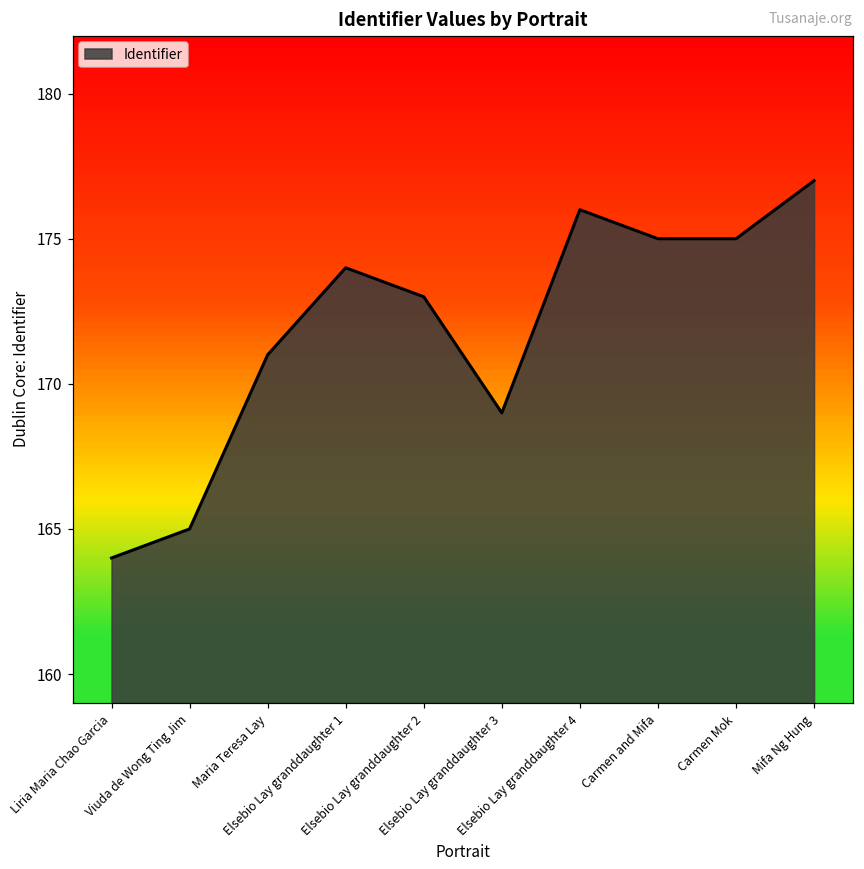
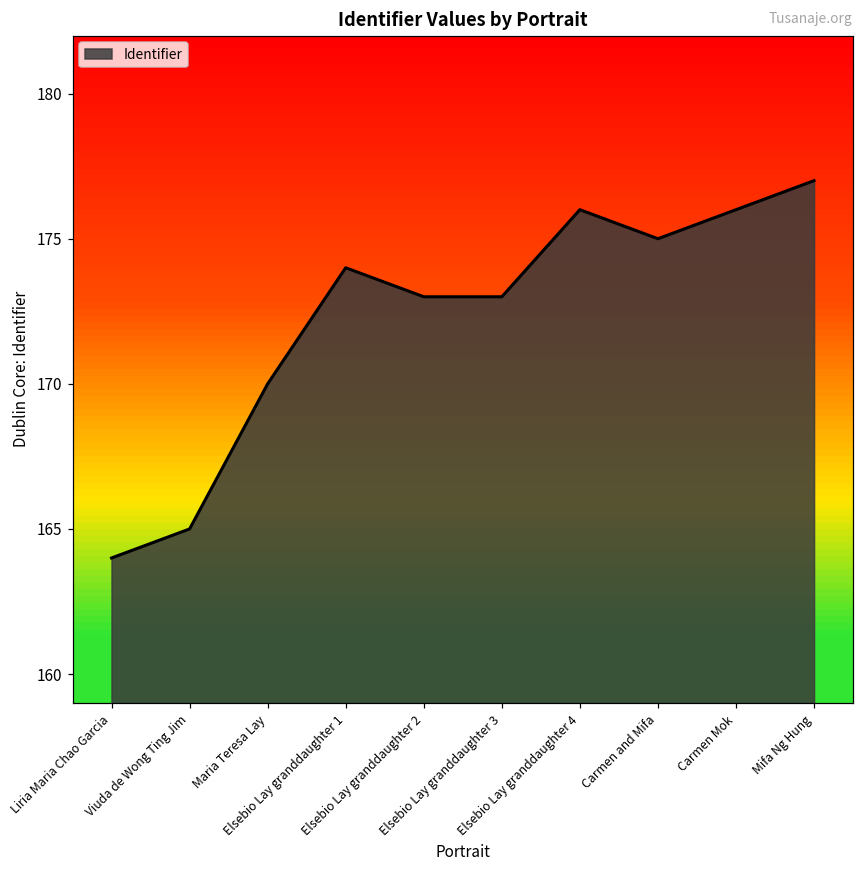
Maria Teresa Lay: 171 -> 170
Elsebio Lay granddaughter 3: 169 -> 173
Carmen Mok: 175 -> 176
